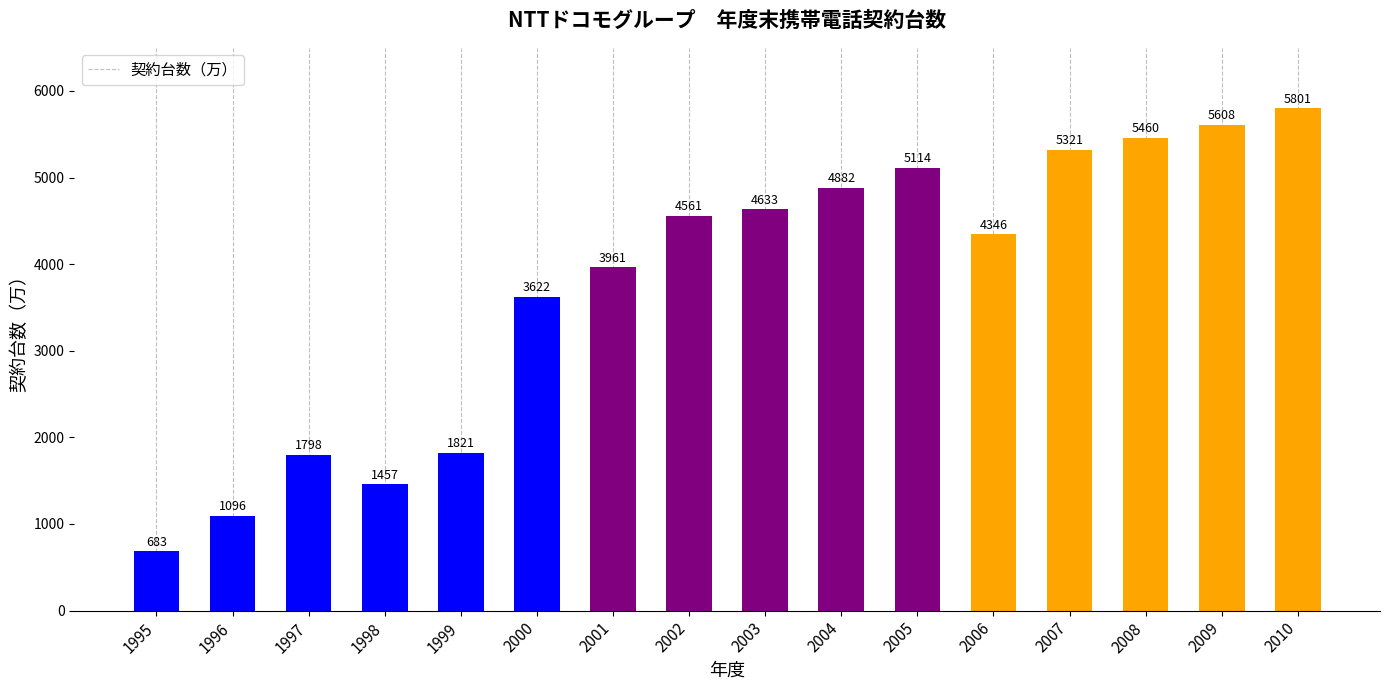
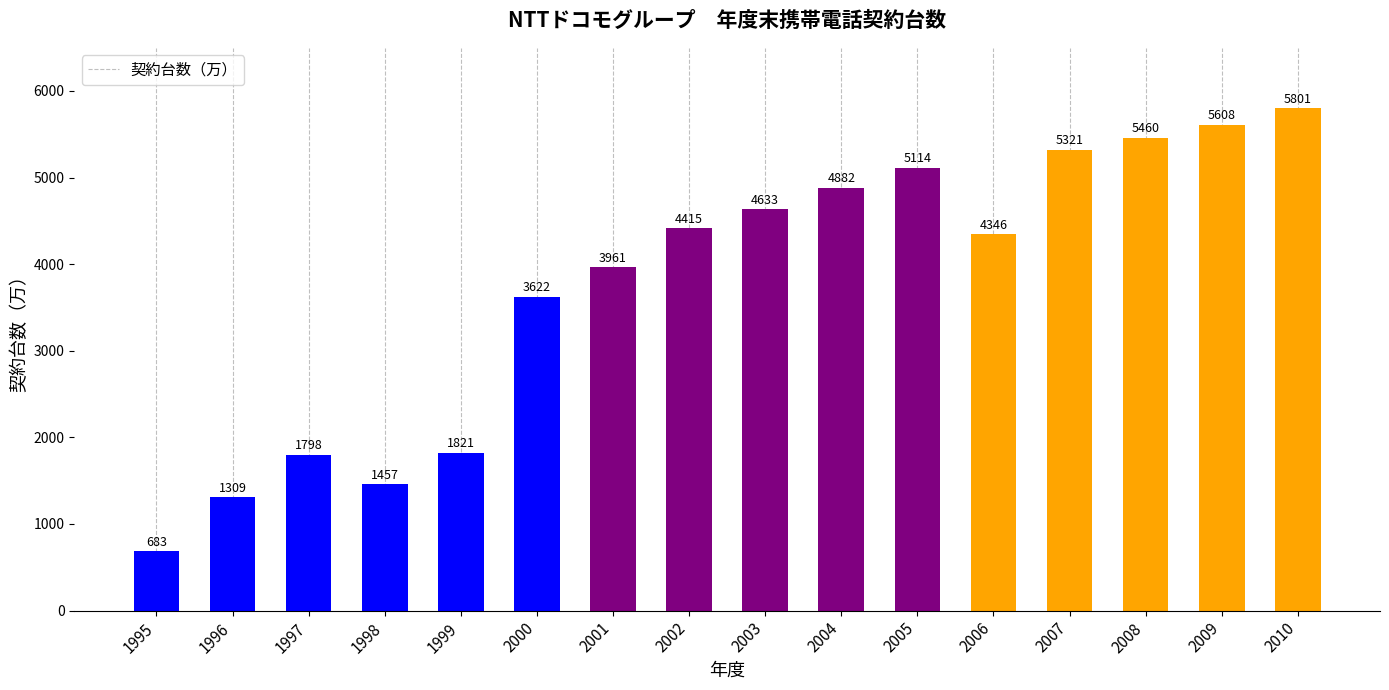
1996: 1096 -> 1309
2002: 4561 -> 4415
